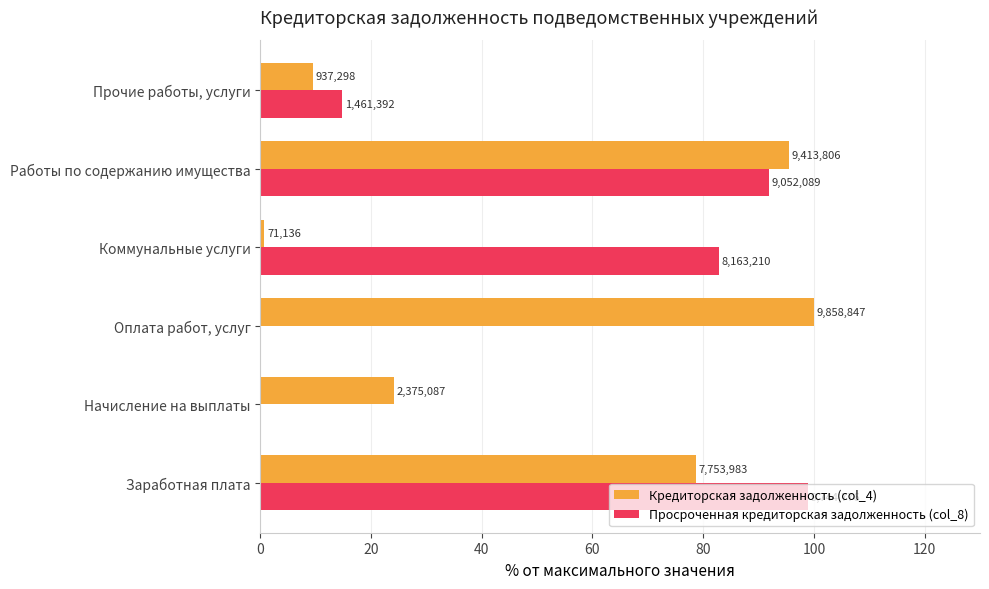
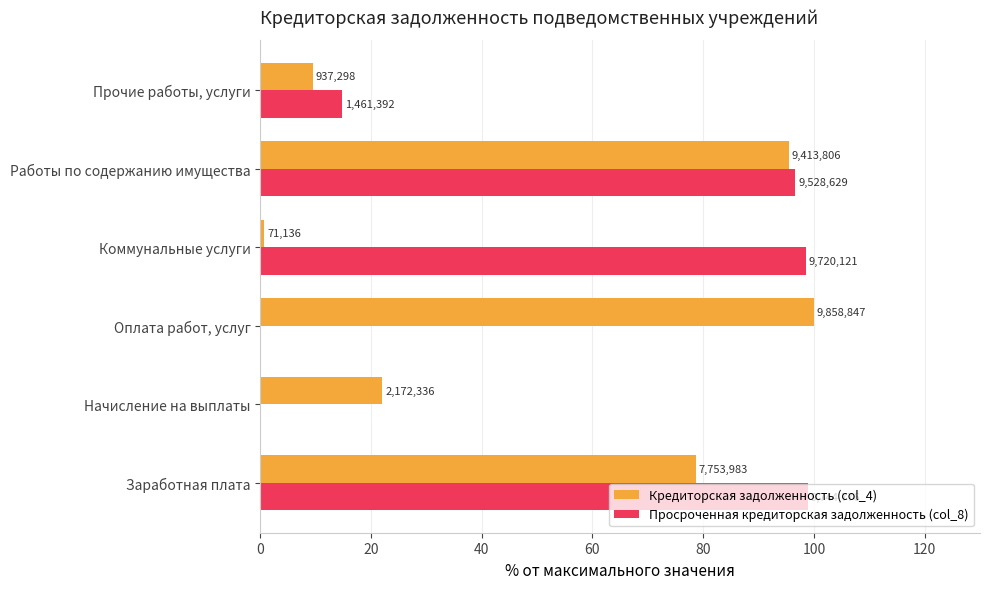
Просроченная кредиторская задолженность (col_8), Работы по содержанию имущества: 9,052,089 -> 9,528,629
Просроченная кредиторская задолженность (col_8), Коммунальные услуги: 8,163,210 -> 9,720,121
Кредиторская задолженность (col_4), Начисление на выплаты: 2,375,087 -> 2,172,336
